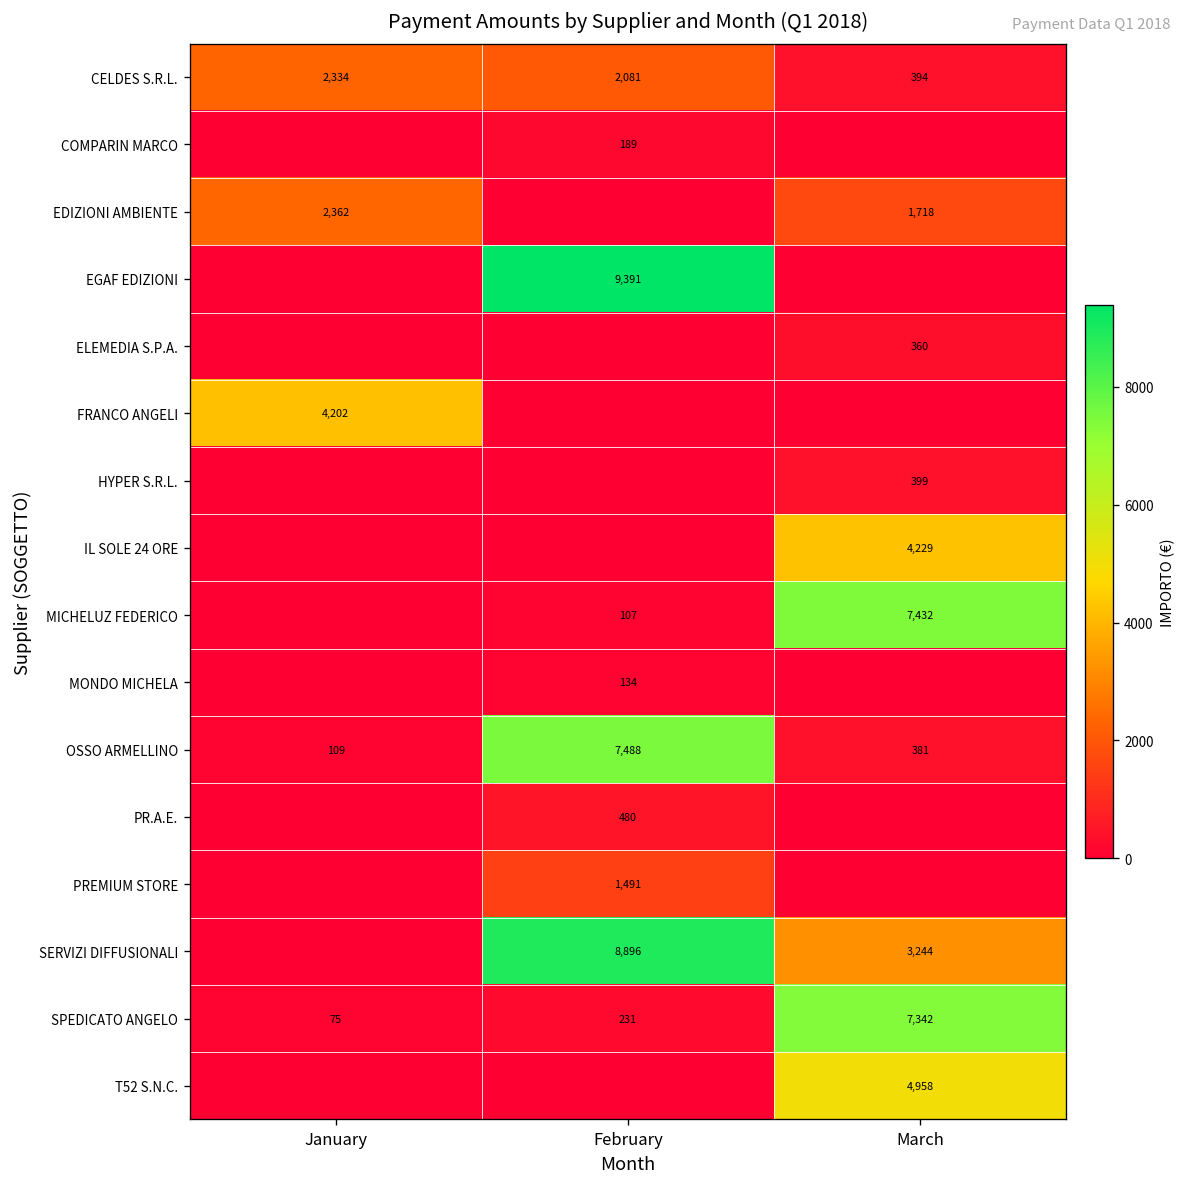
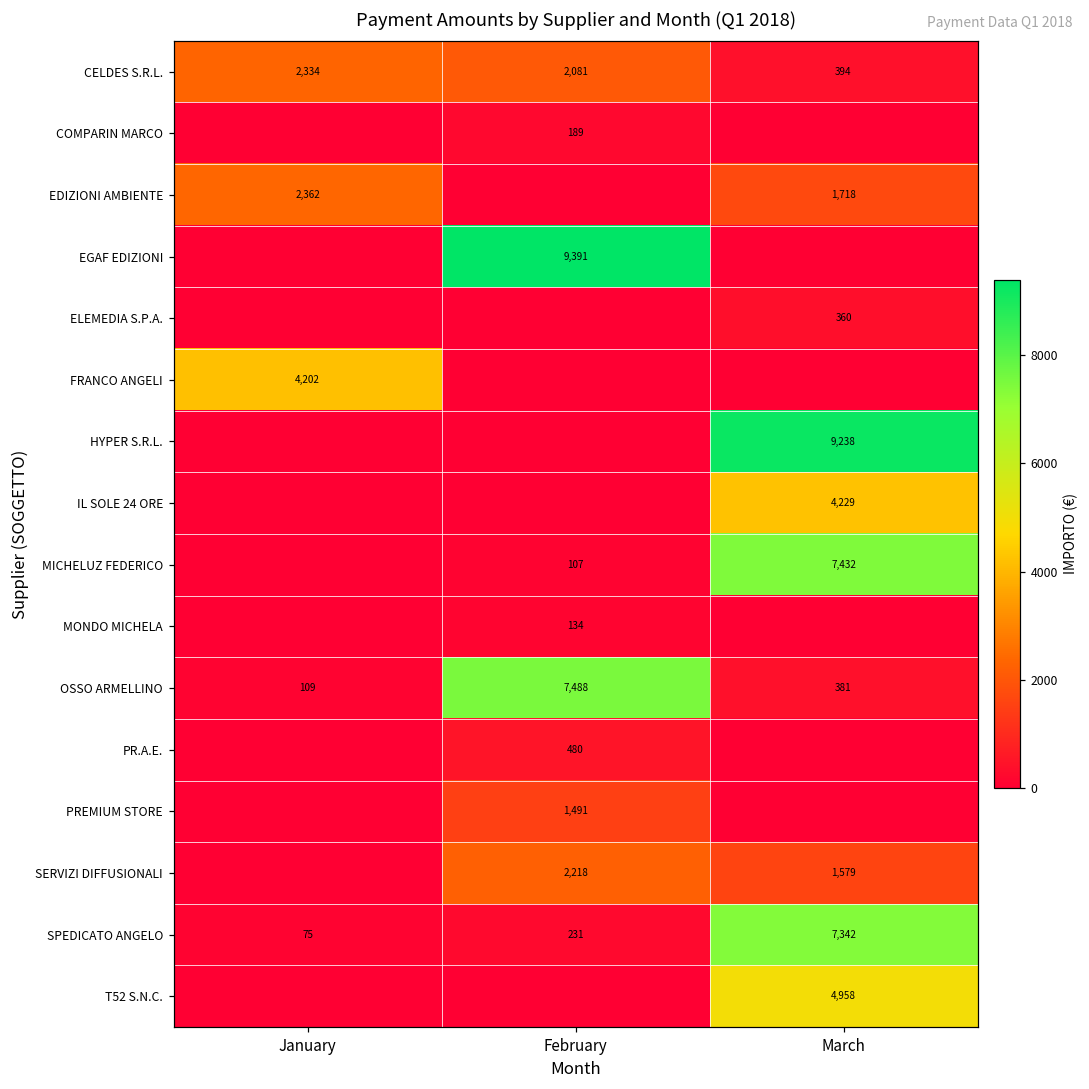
HYPER S.R.L., March: 399 -> 9,238
SERVIZI DIFFUSIONALI, February: 8,896 -> 2,218
SERVIZI DIFFUSIONALI, March: 3,244 -> 1,579
